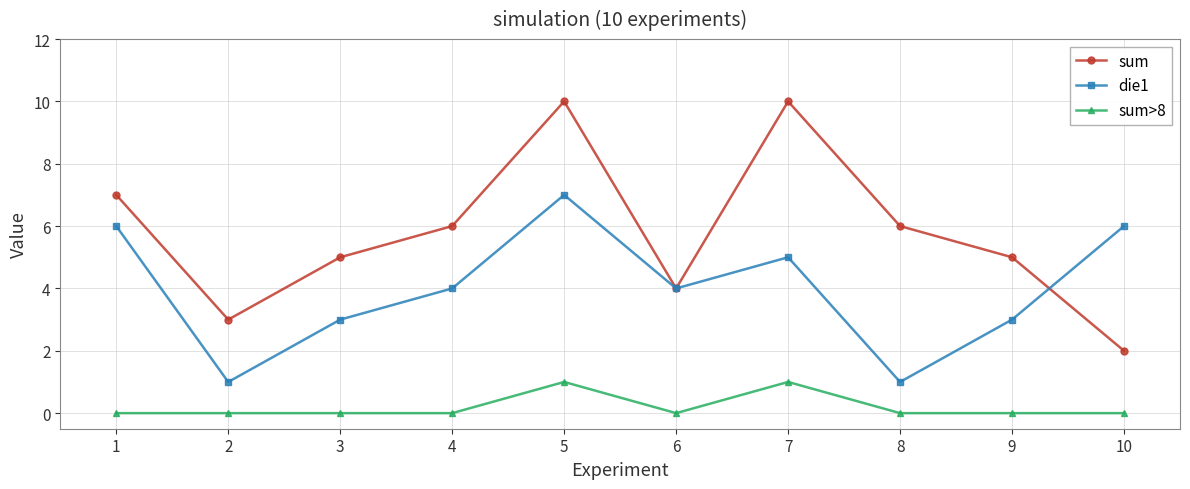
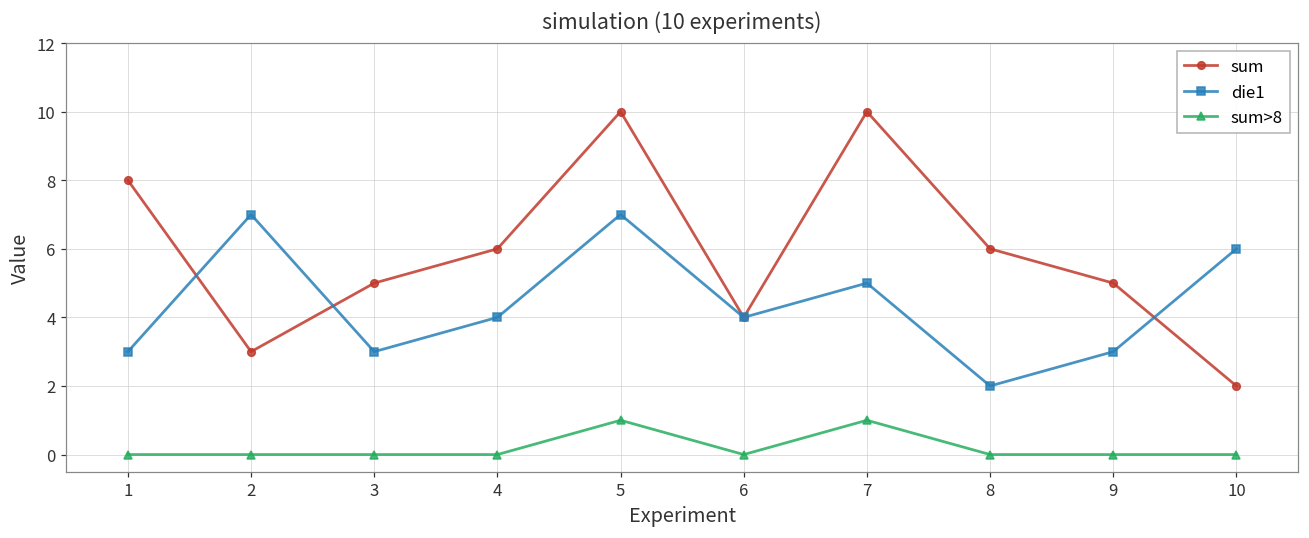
sum, 1: 7 -> 8
die1, 1: 6 -> 3
die1, 2: 1 -> 7
die1, 8: 1 -> 2
